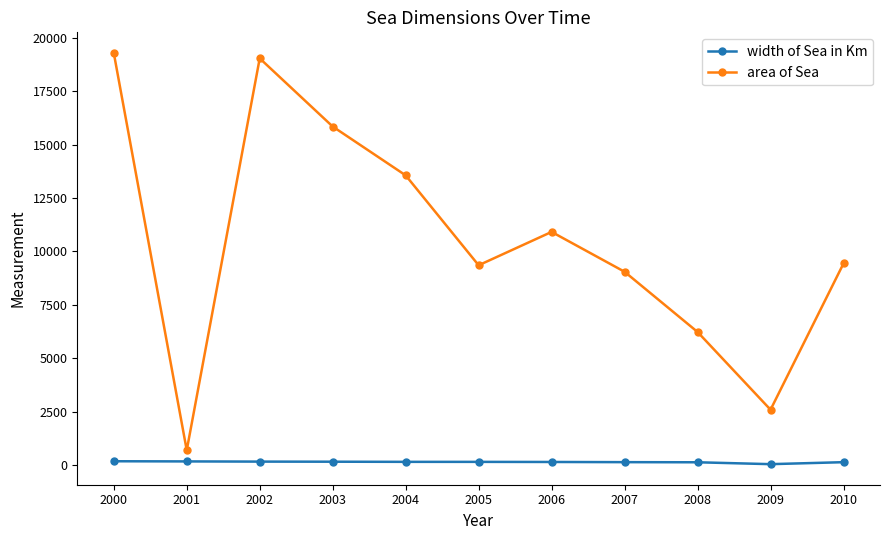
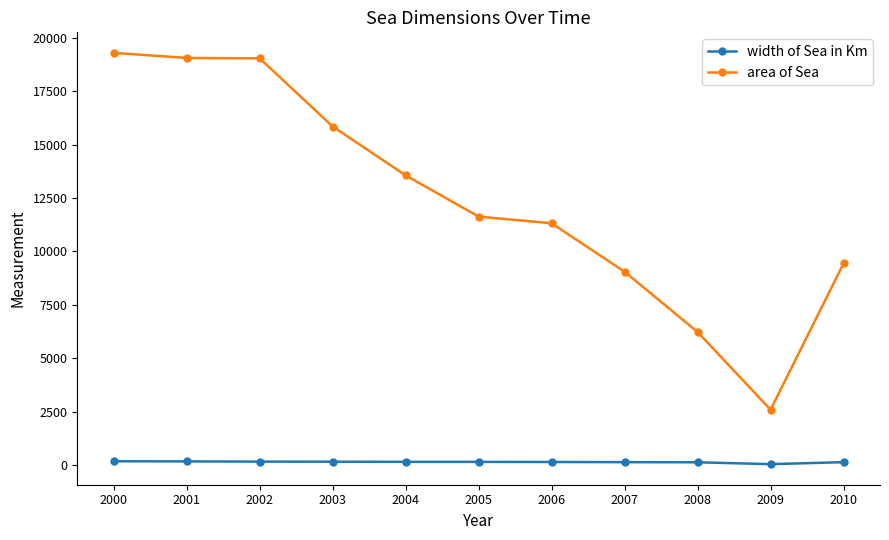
area of Sea, 2001: 700 -> 19100
area of Sea, 2005: 9400 -> 11600
area of Sea, 2006: 10900 -> 11300
